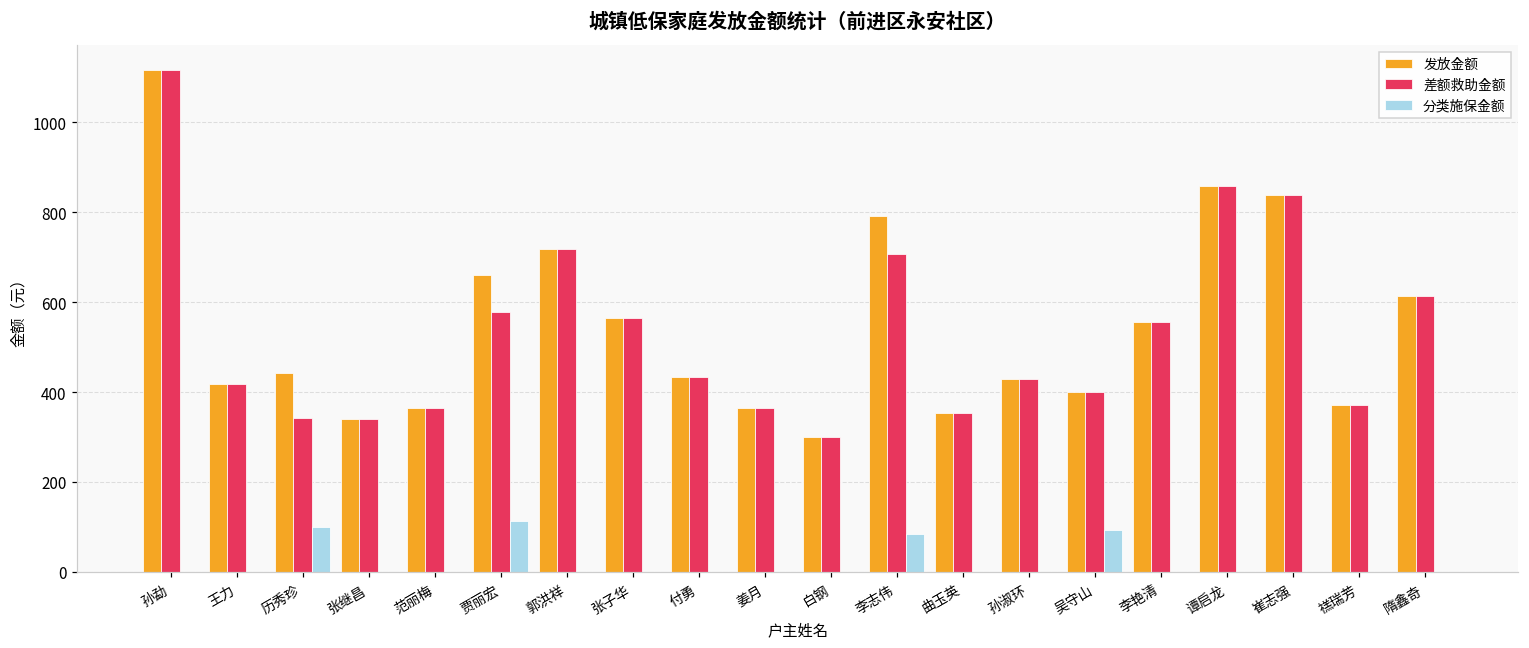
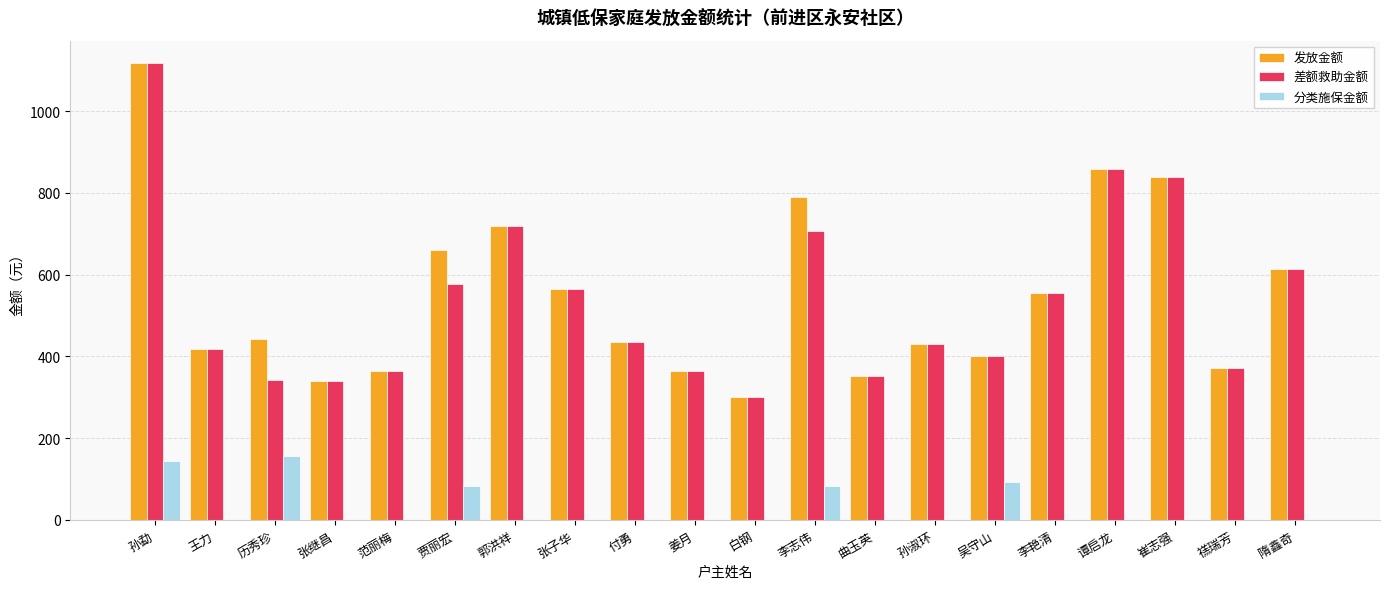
分类施保金额, 孙勐: 0 -> 140
分类施保金额, 历秀珍: 100 -> 160
分类施保金额, 贾丽宏: 110 -> 80
